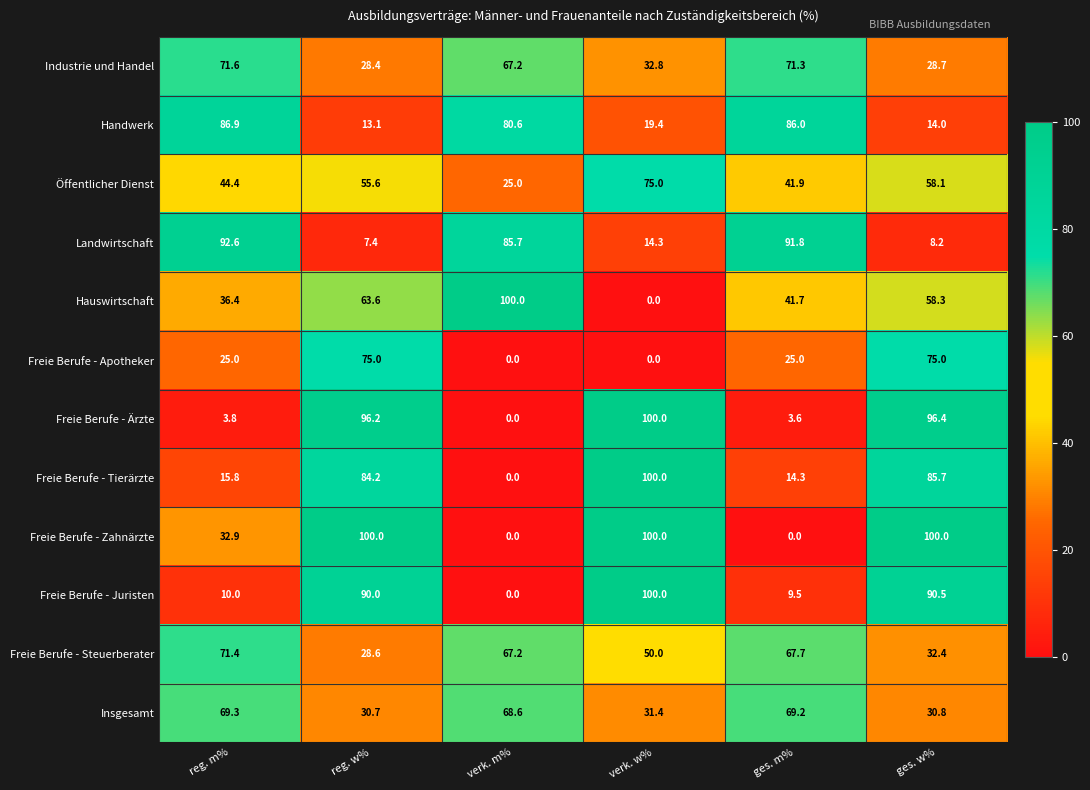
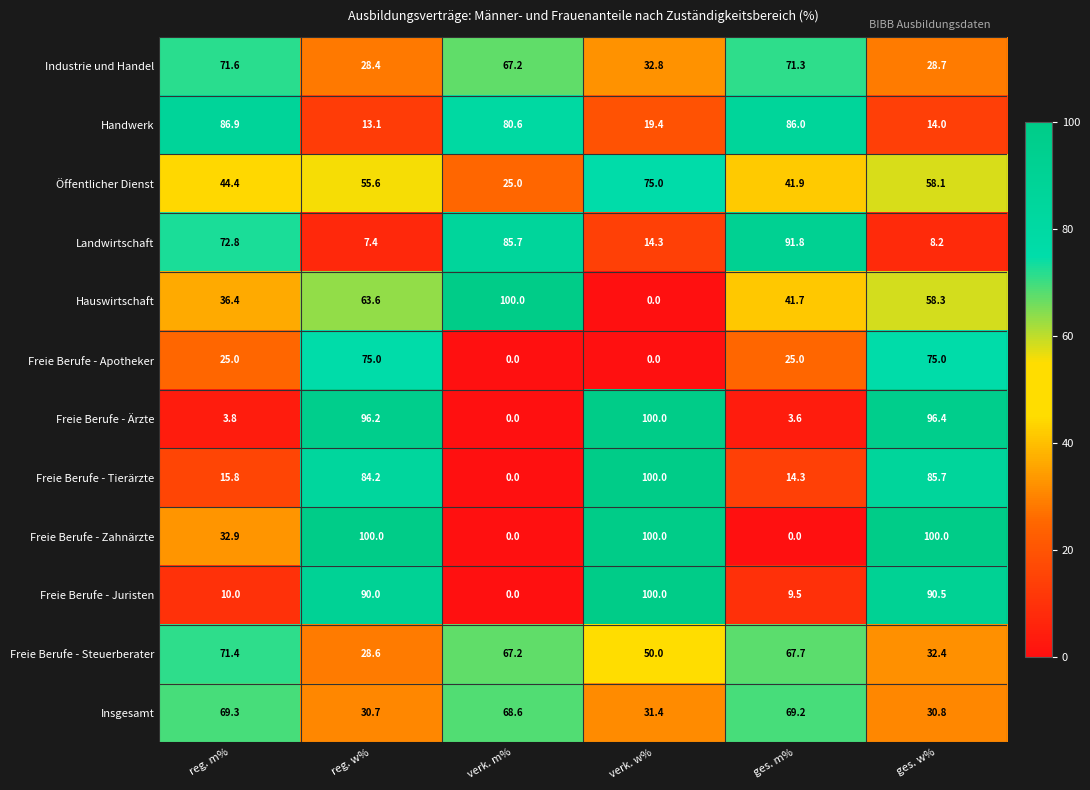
Landwirtschaft, reg. m%: 92.6 -> 72.8
